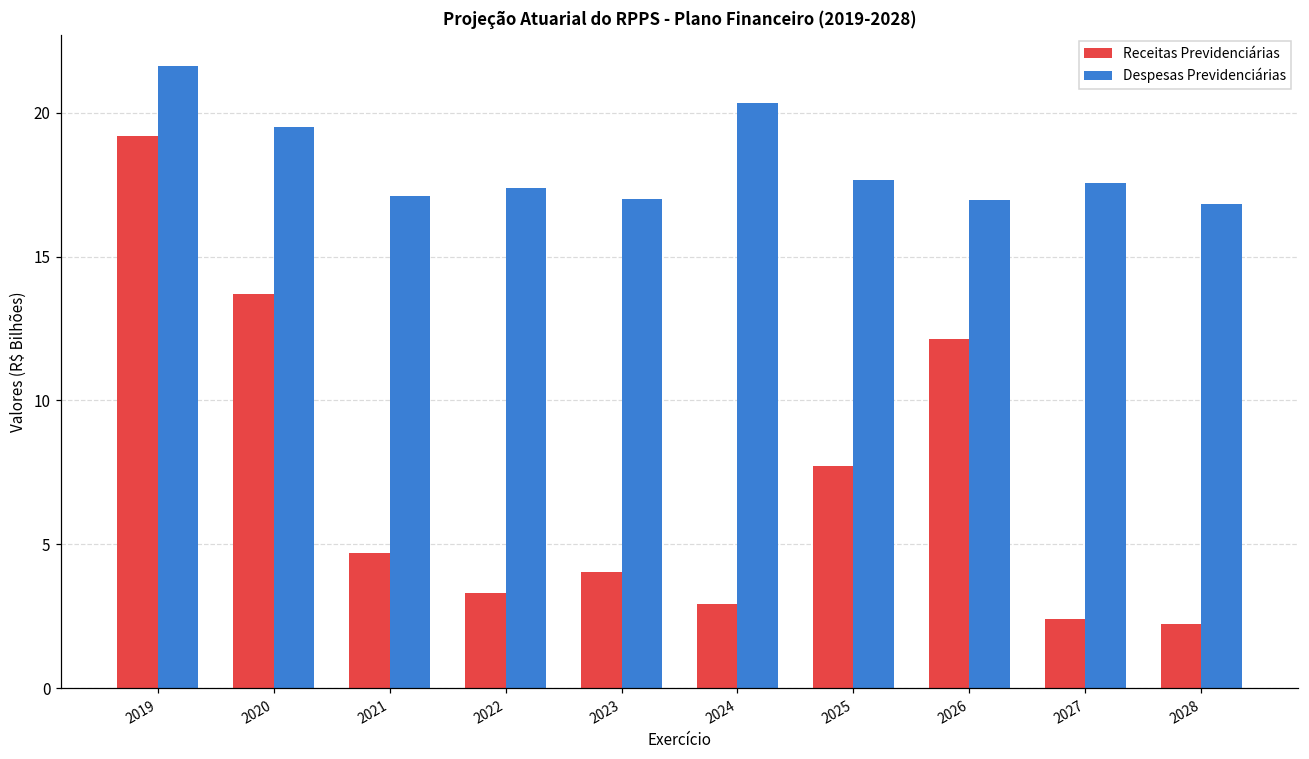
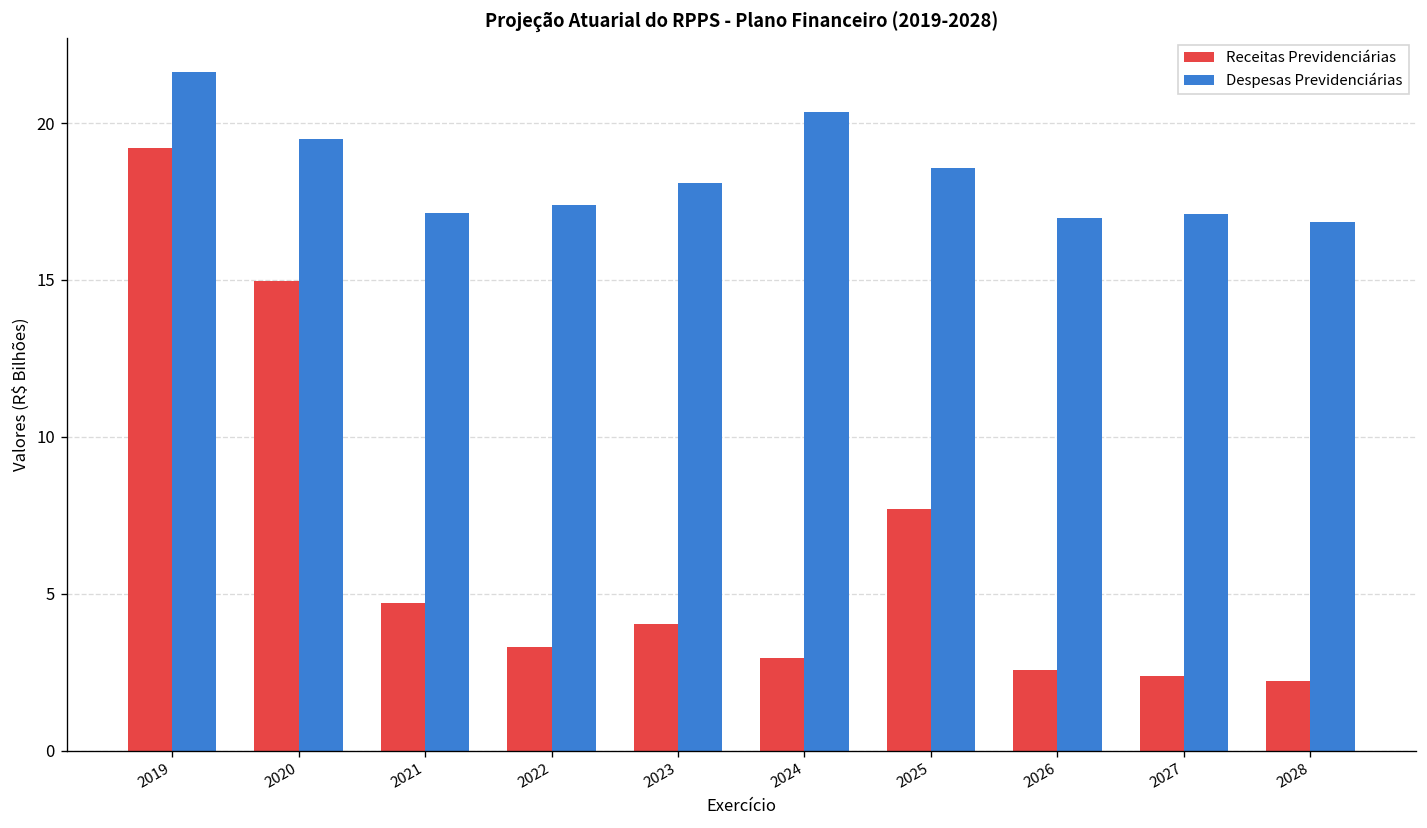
Receitas Previdenciárias, 2020: 13.7 -> 15.0
Despesas Previdenciárias, 2023: 17.0 -> 18.1
Despesas Previdenciárias, 2025: 17.6 -> 18.6
Receitas Previdenciárias, 2026: 12.1 -> 2.6
Despesas Previdenciárias, 2027: 17.6 -> 17.1
